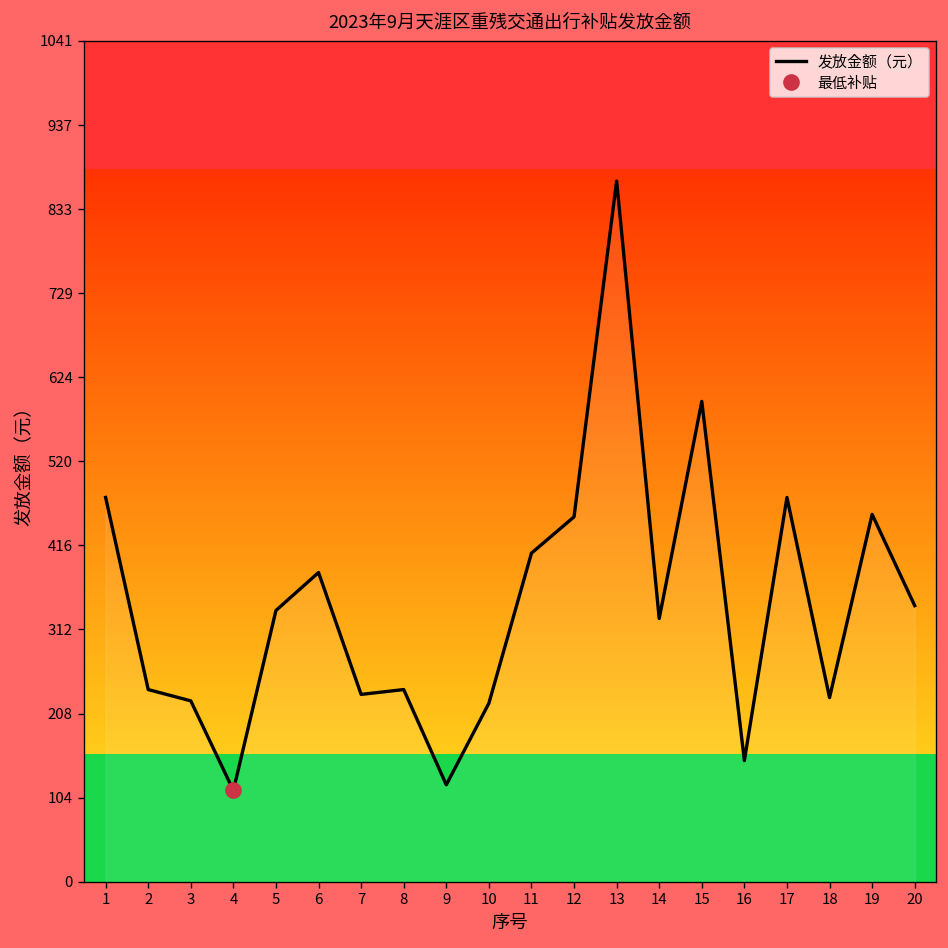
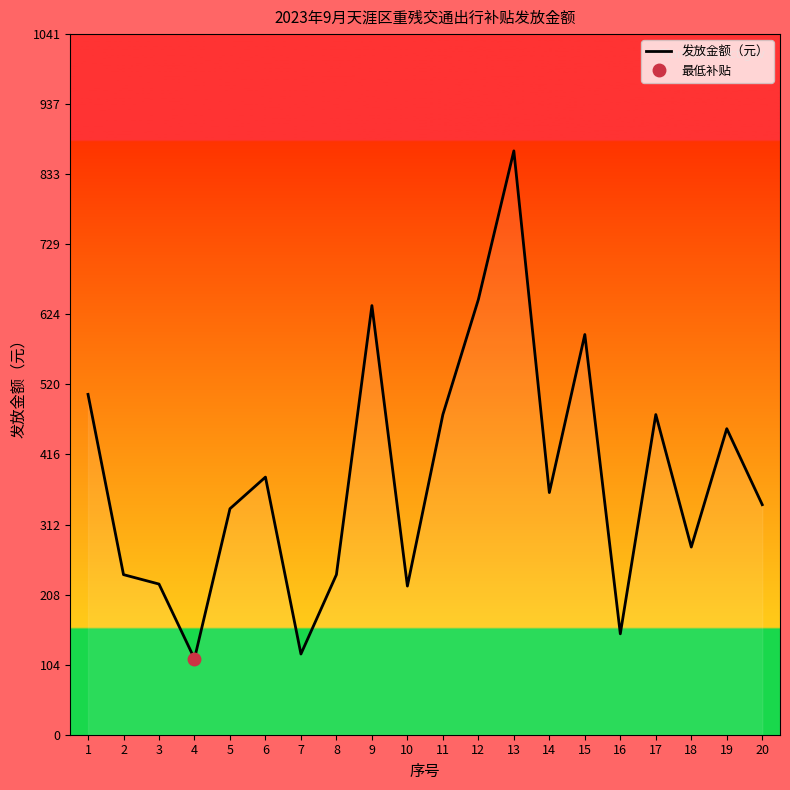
发放金额（元）, 1: 480 -> 510
发放金额（元）, 7: 230 -> 120
发放金额（元）, 9: 120 -> 640
发放金额（元）, 11: 410 -> 480
发放金额（元）, 12: 450 -> 650
发放金额（元）, 14: 330 -> 360
发放金额（元）, 18: 230 -> 280
